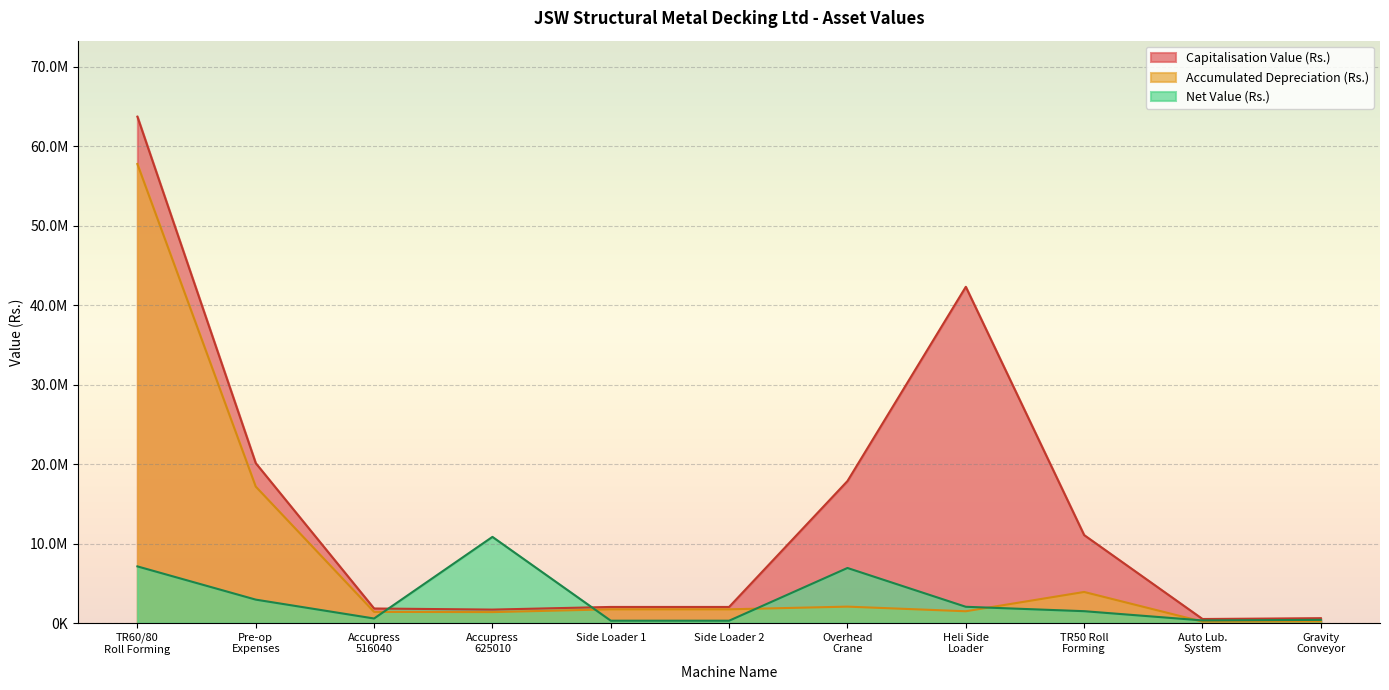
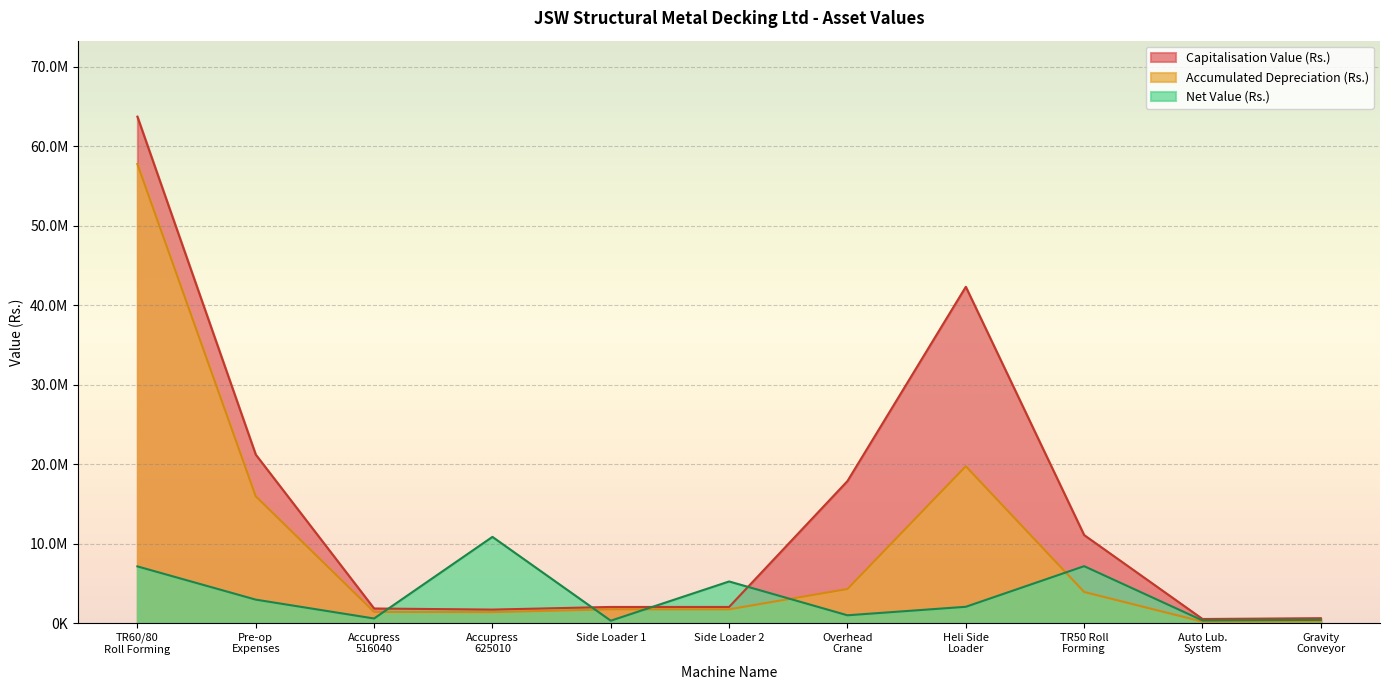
Capitalisation Value (Rs.), Pre-op Expenses: 20000000 -> 21000000
Accumulated Depreciation (Rs.), Pre-op Expenses: 17000000 -> 16000000
Net Value (Rs.), Side Loader 2: 0 -> 5000000
Accumulated Depreciation (Rs.), Overhead Crane: 2000000 -> 4000000
Net Value (Rs.), Overhead Crane: 7000000 -> 1000000
Accumulated Depreciation (Rs.), Heli Side Loader: 1000000 -> 20000000
Net Value (Rs.), TR50 Roll Forming: 1000000 -> 7000000
